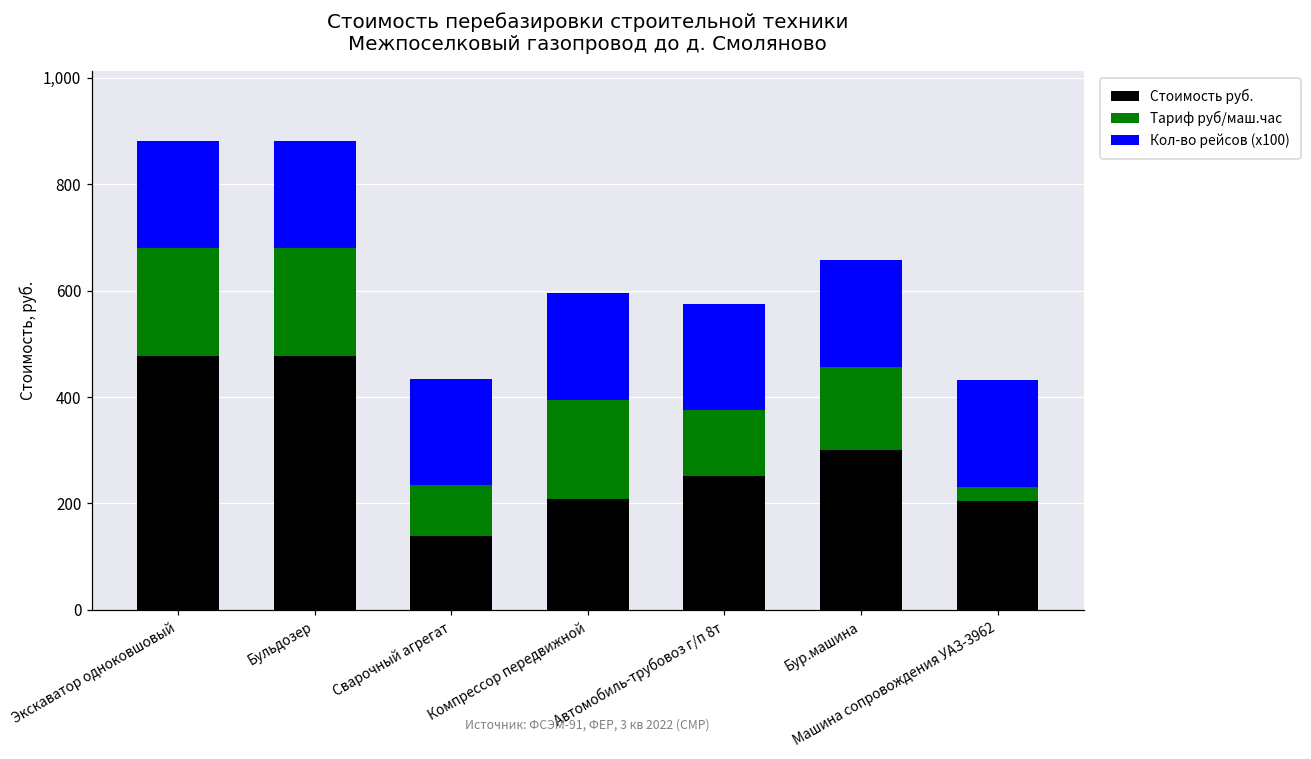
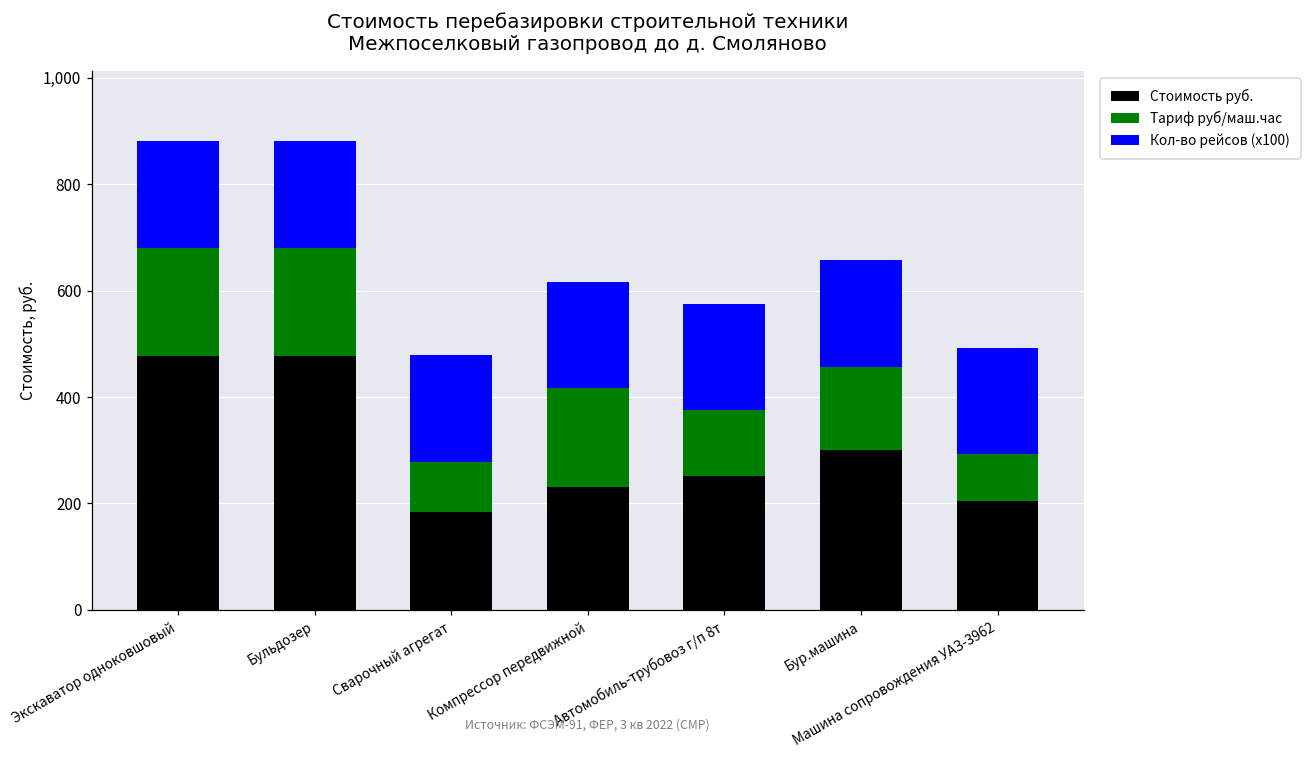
Стоимость руб., Сварочный агрегат: 140 -> 180
Стоимость руб., Компрессор передвижной: 210 -> 230
Тариф руб/маш.час, Машина сопровождения УАЗ-3962: 30 -> 90
